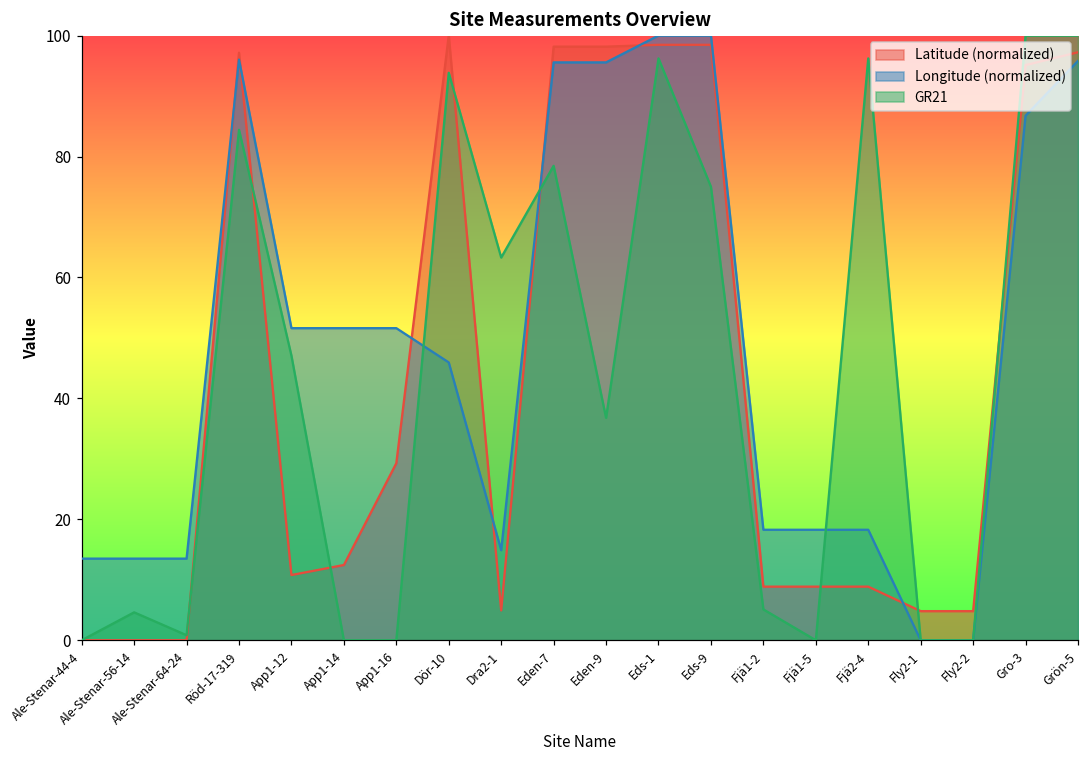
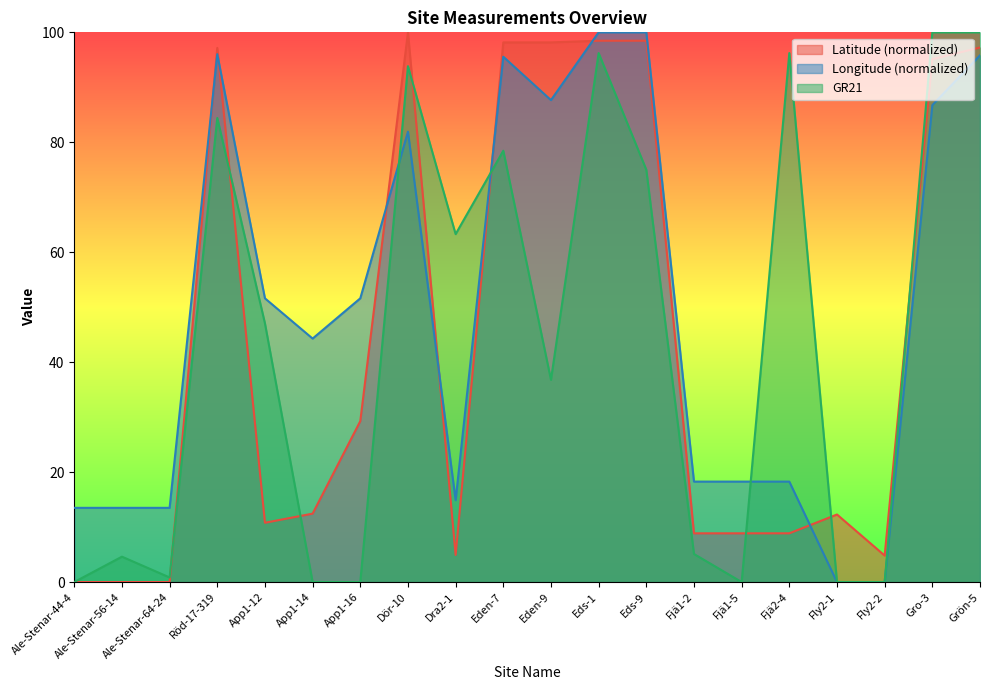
Longitude (normalized), App1-14: 52 -> 44
Longitude (normalized), Dör-10: 46 -> 82
Longitude (normalized), Eden-9: 96 -> 88
Latitude (normalized), Fly2-1: 5 -> 12
